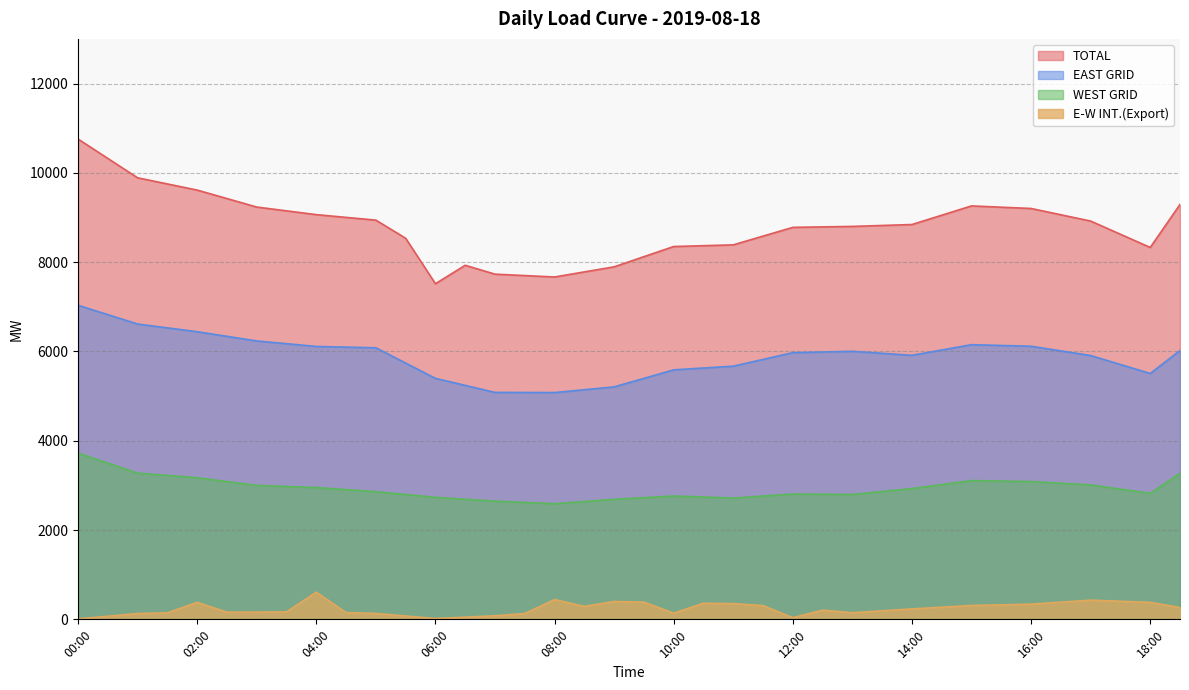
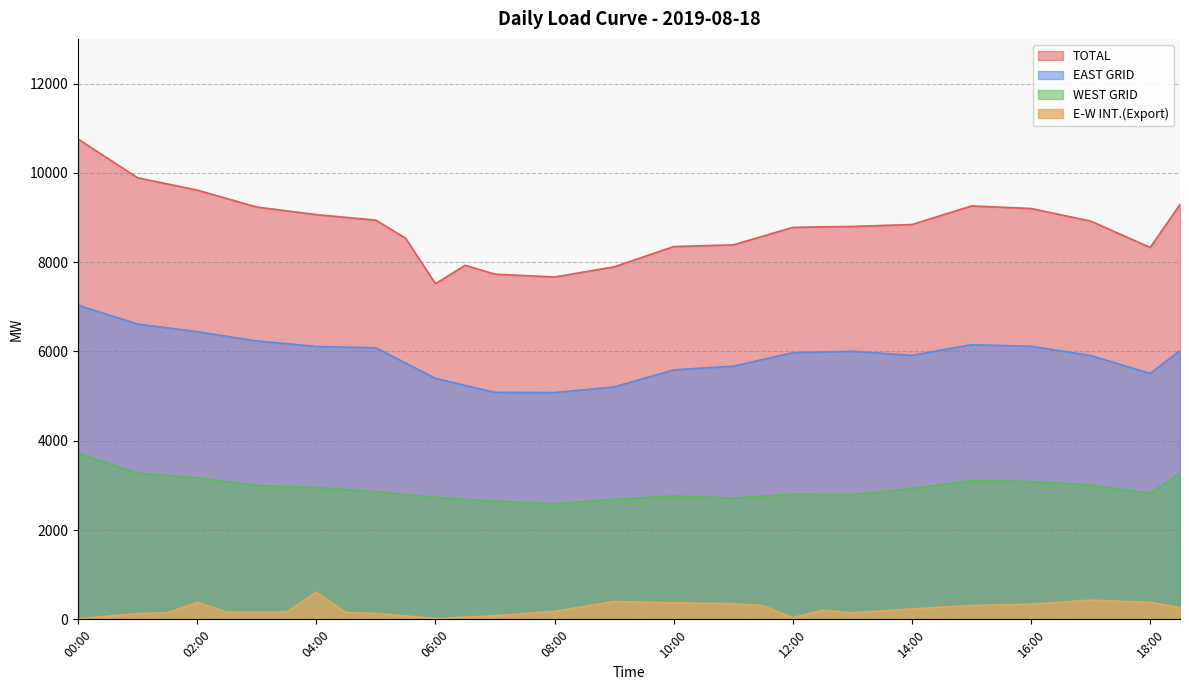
E-W INT.(Export), 08:00: 400 -> 200
E-W INT.(Export), 10:00: 100 -> 400
